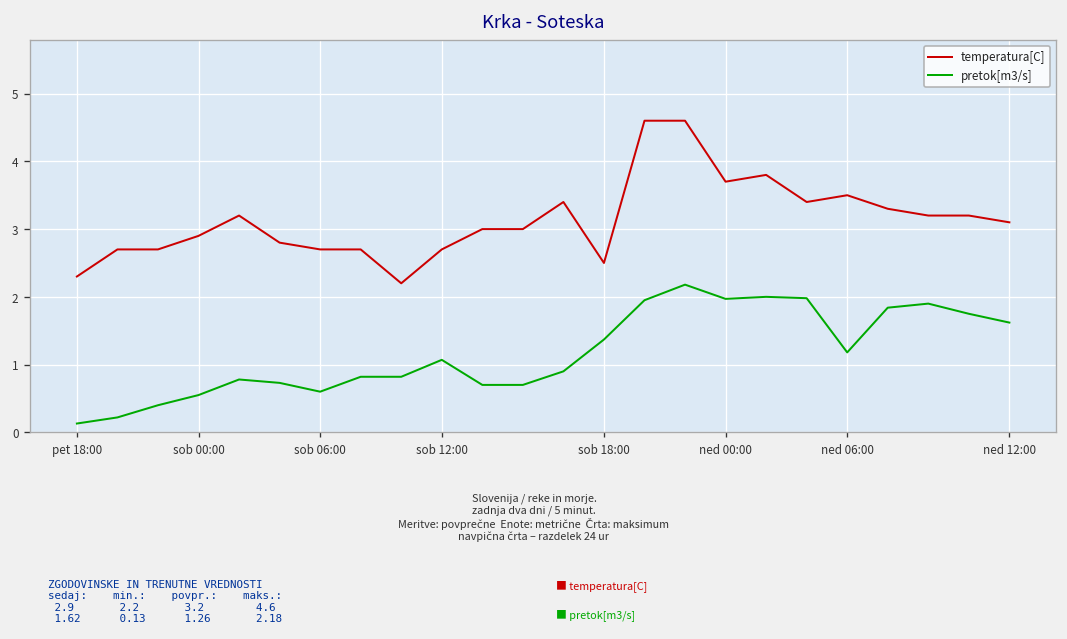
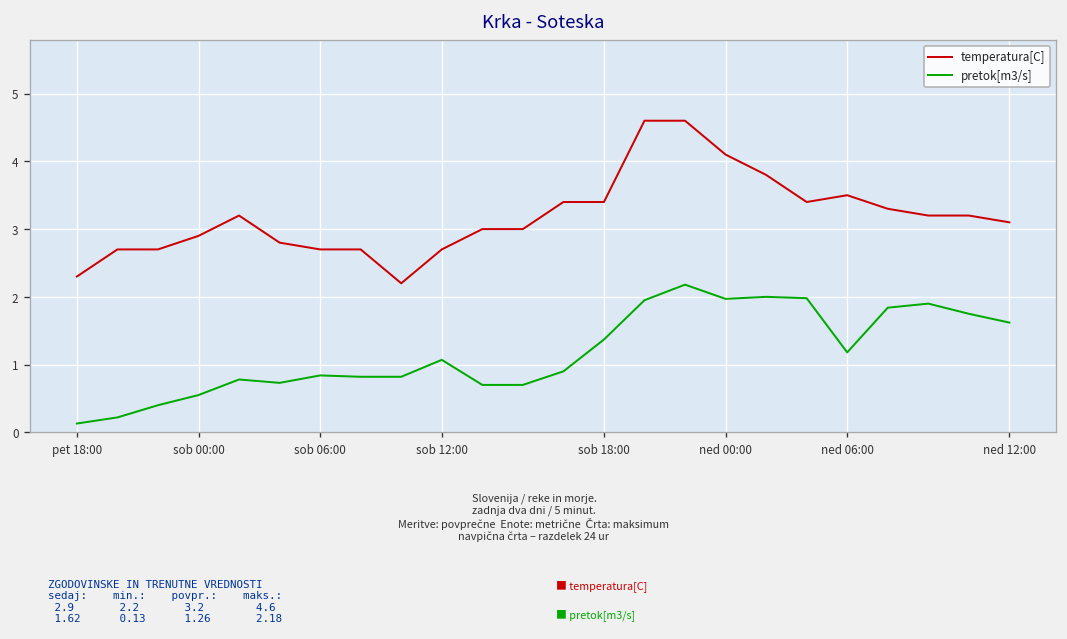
pretok[m3/s], sob 06:00: 0.6 -> 0.8
temperatura[C], sob 18:00: 2.5 -> 3.4
temperatura[C], ned 00:00: 3.7 -> 4.1
